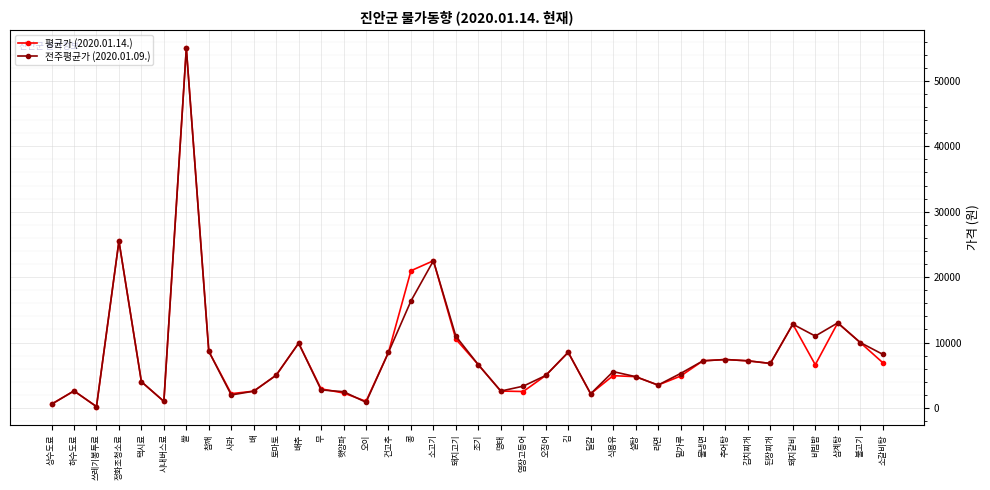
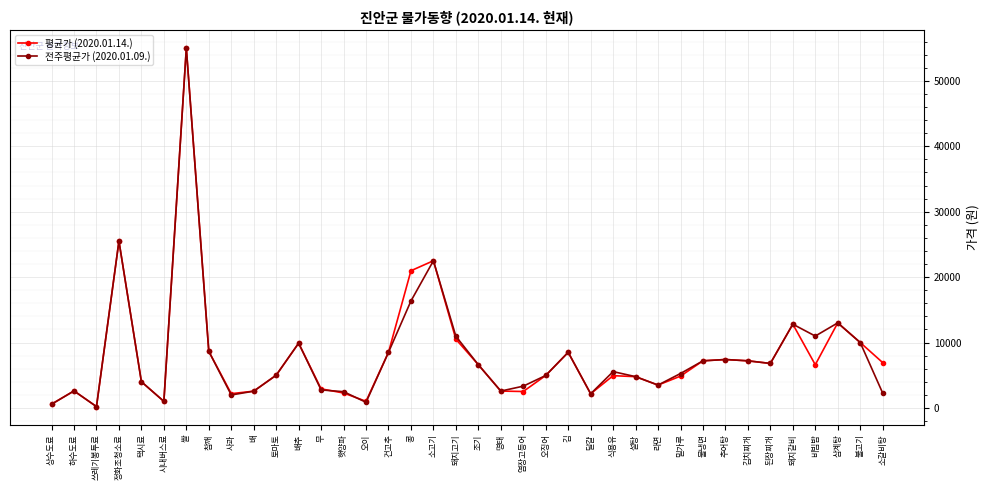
전주평균가 (2020.01.09.), 소갈비탕: 8000 -> 2000
